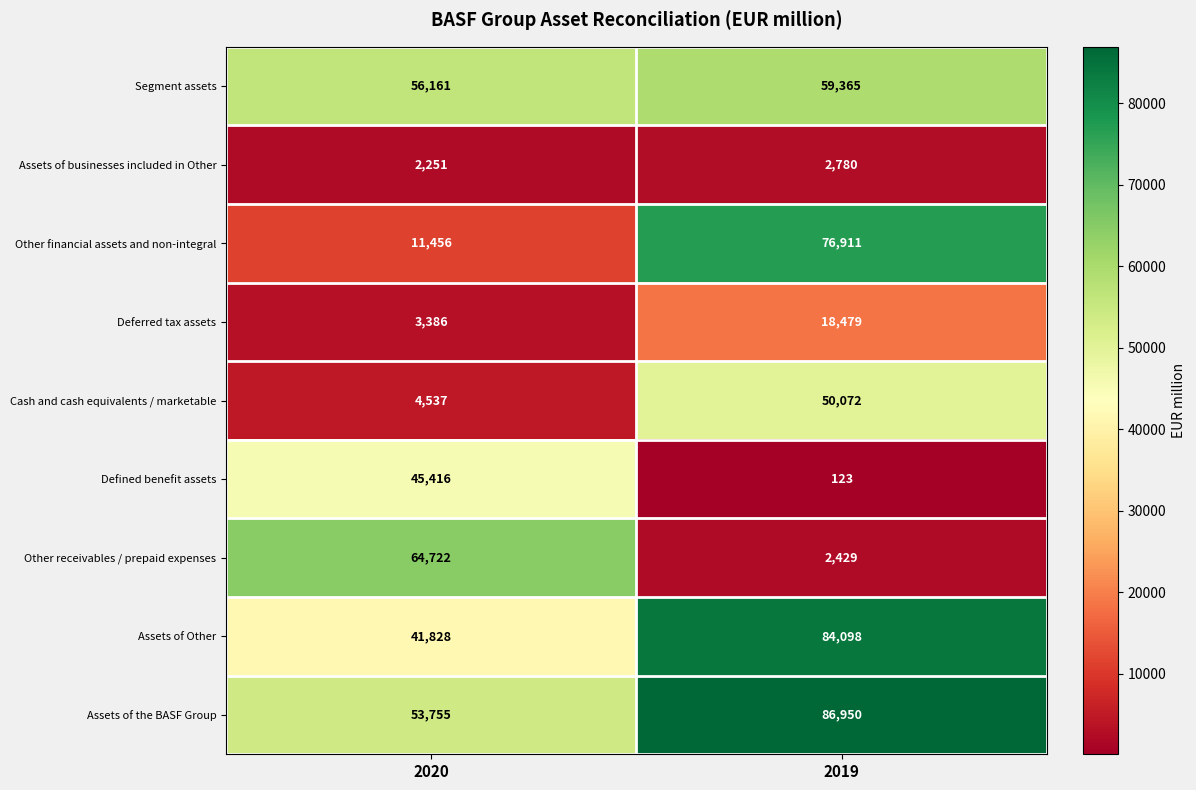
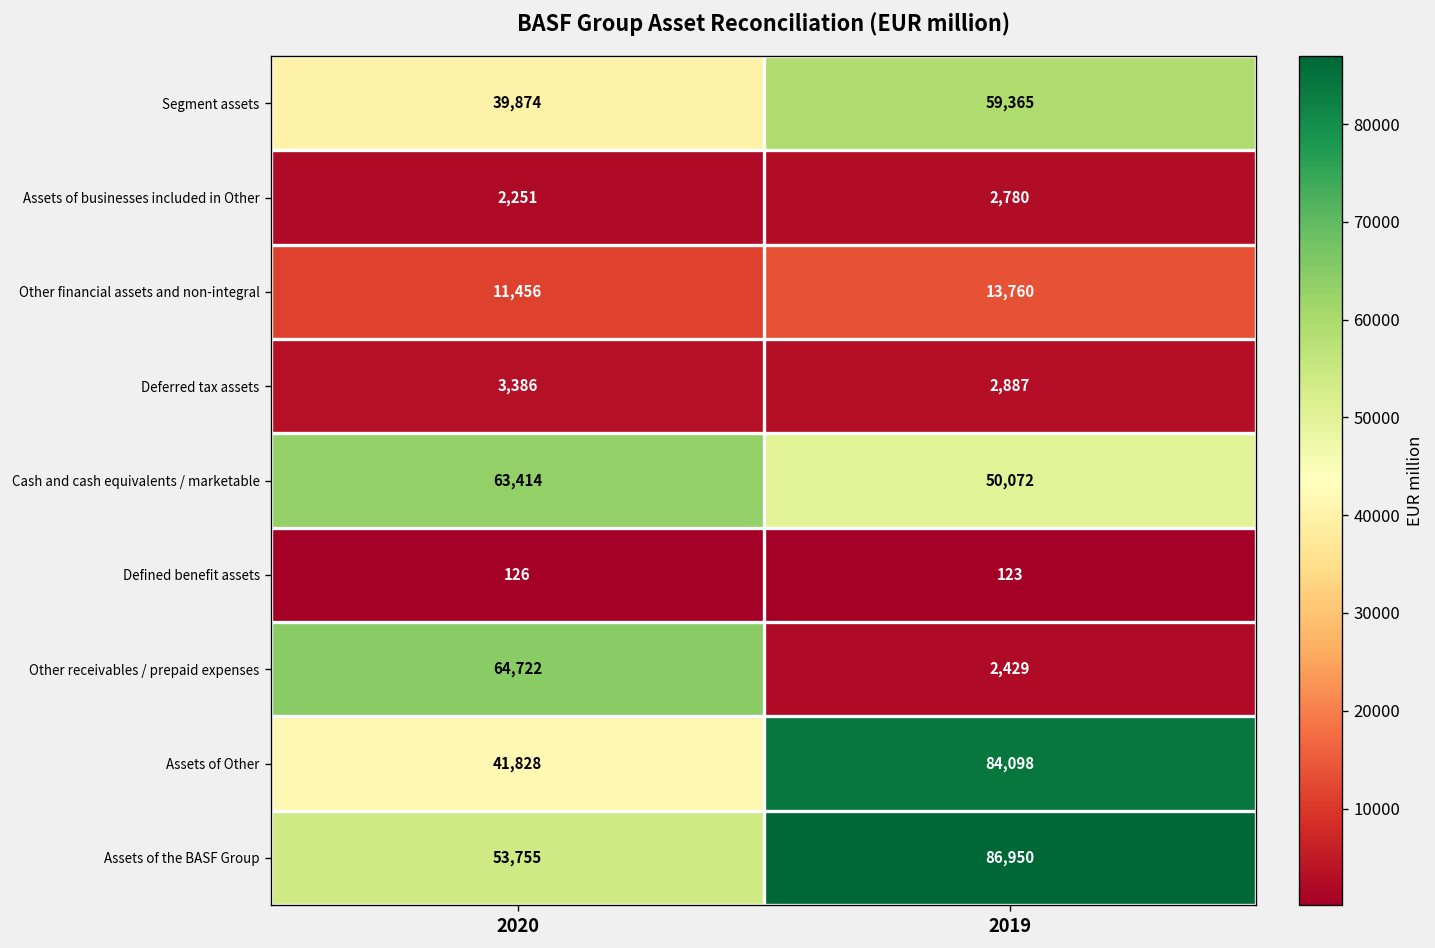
Segment assets, 2020: 56,161 -> 39,874
Other financial assets and non-integral, 2019: 76,911 -> 13,760
Deferred tax assets, 2019: 18,479 -> 2,887
Cash and cash equivalents / marketable, 2020: 4,537 -> 63,414
Defined benefit assets, 2020: 45,416 -> 126
